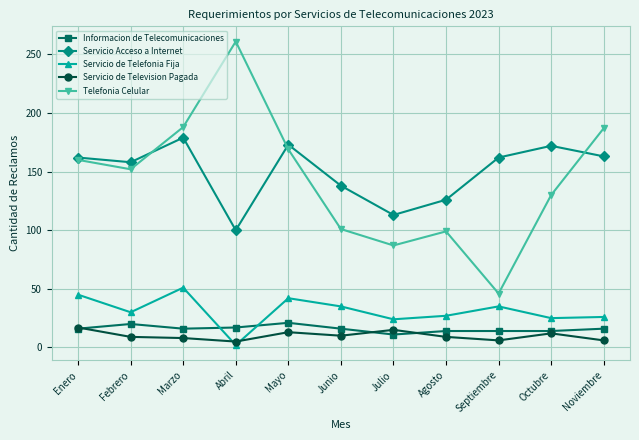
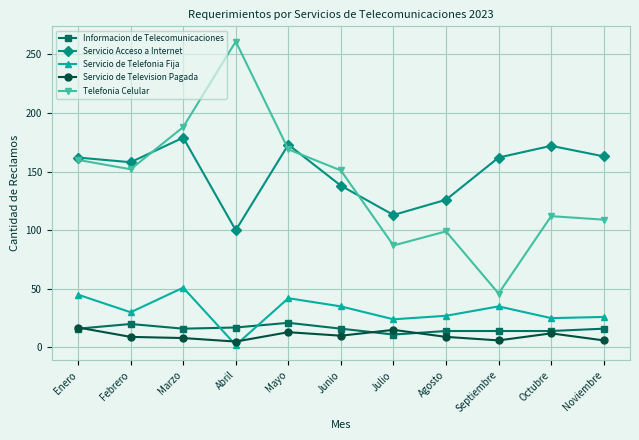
Telefonia Celular, Junio: 101 -> 151
Telefonia Celular, Octubre: 130 -> 112
Telefonia Celular, Noviembre: 187 -> 109
